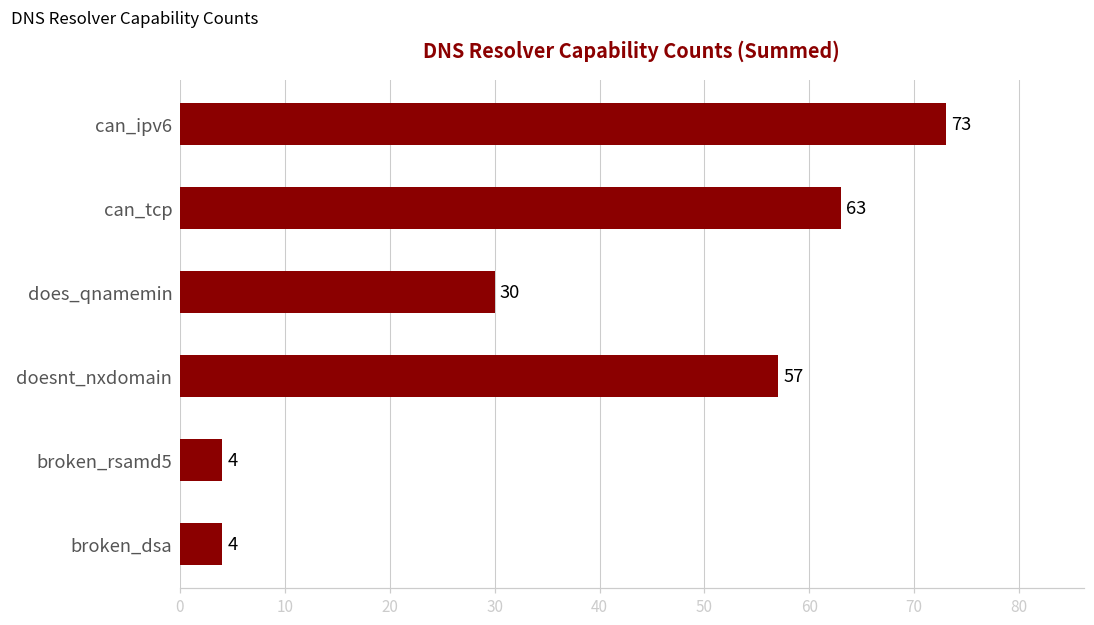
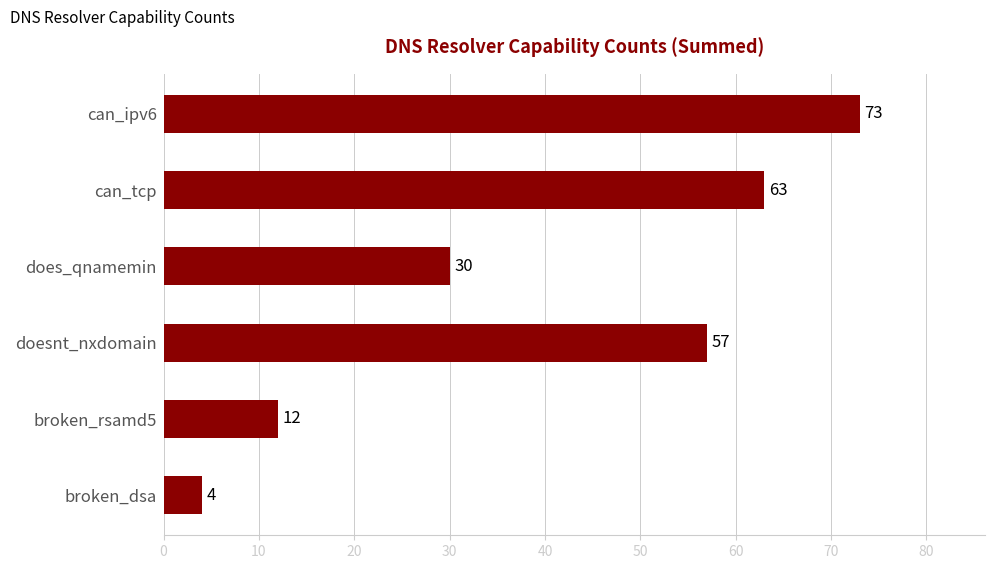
broken_rsamd5: 4 -> 12
